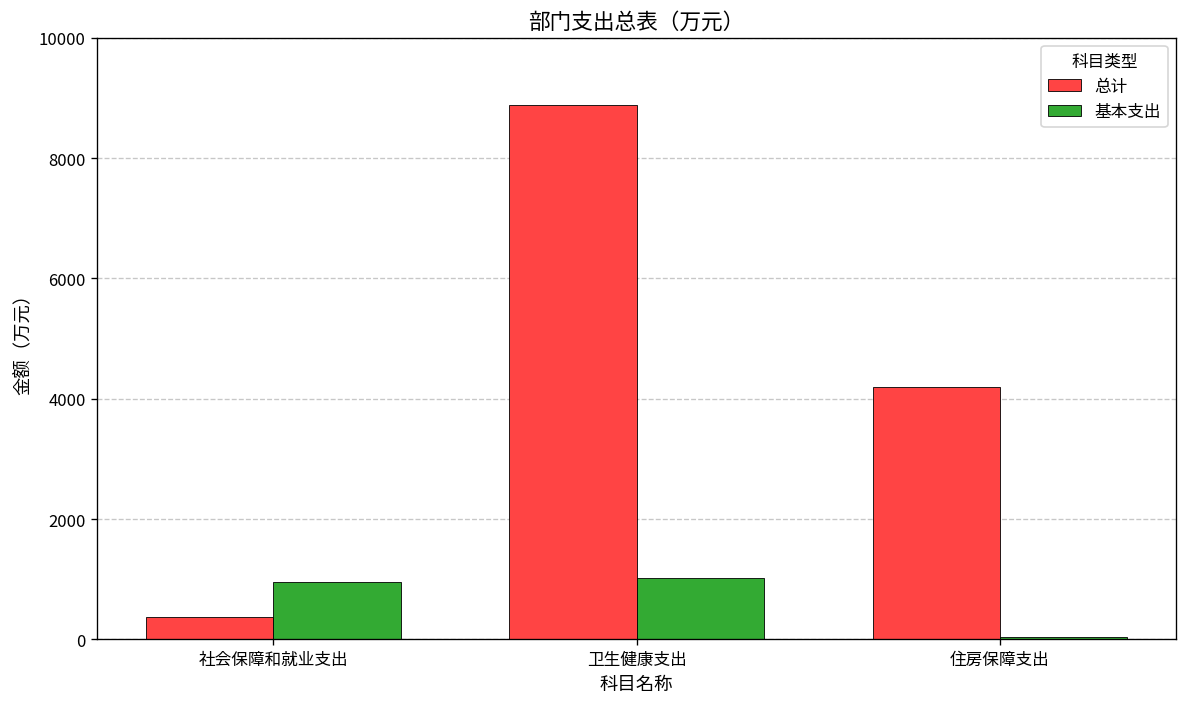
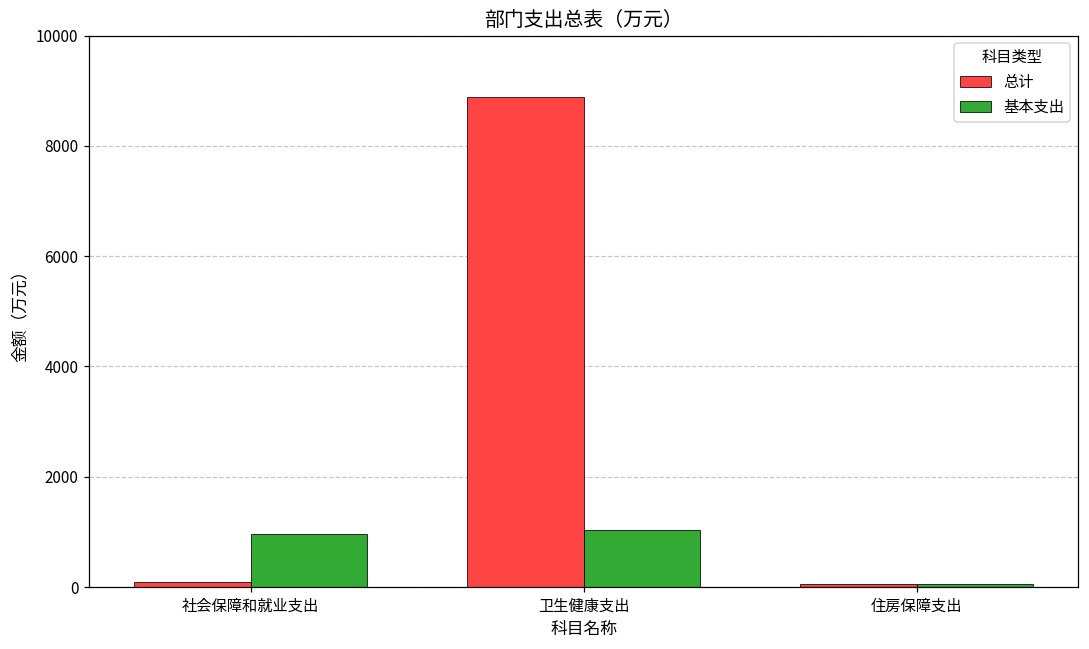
总计, 社会保障和就业支出: 400 -> 100
总计, 住房保障支出: 4200 -> 0
